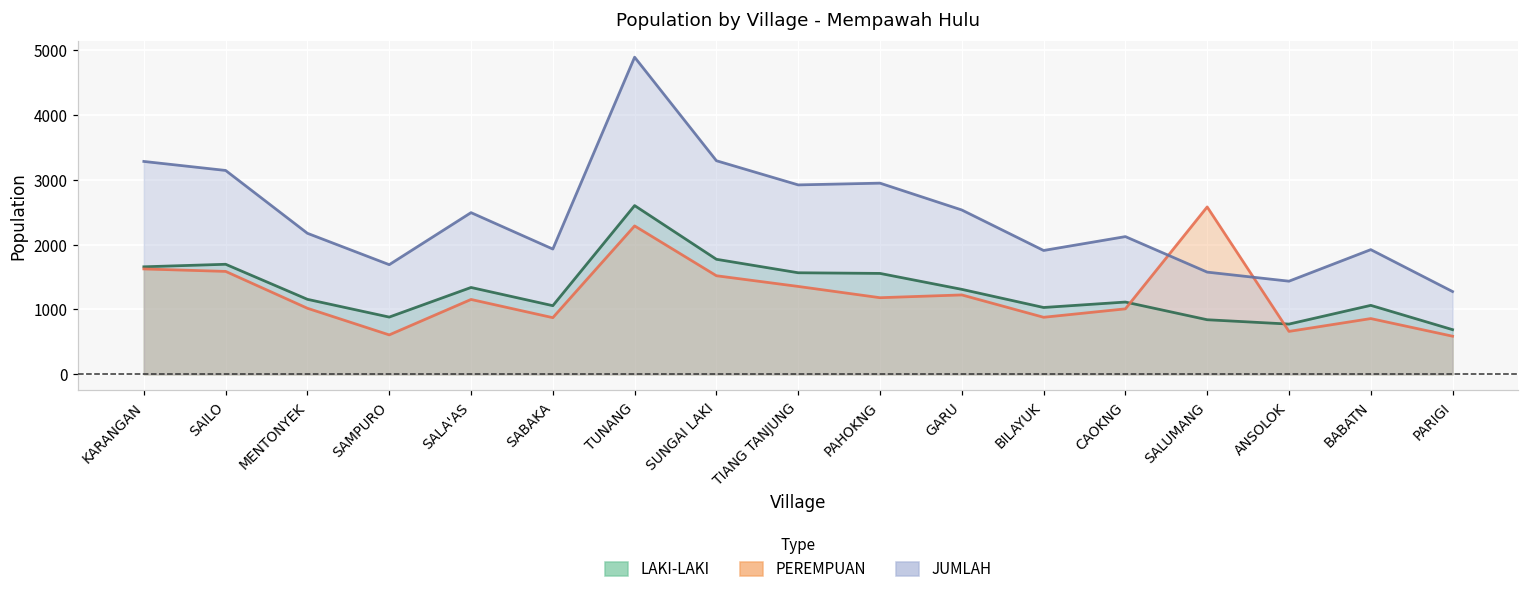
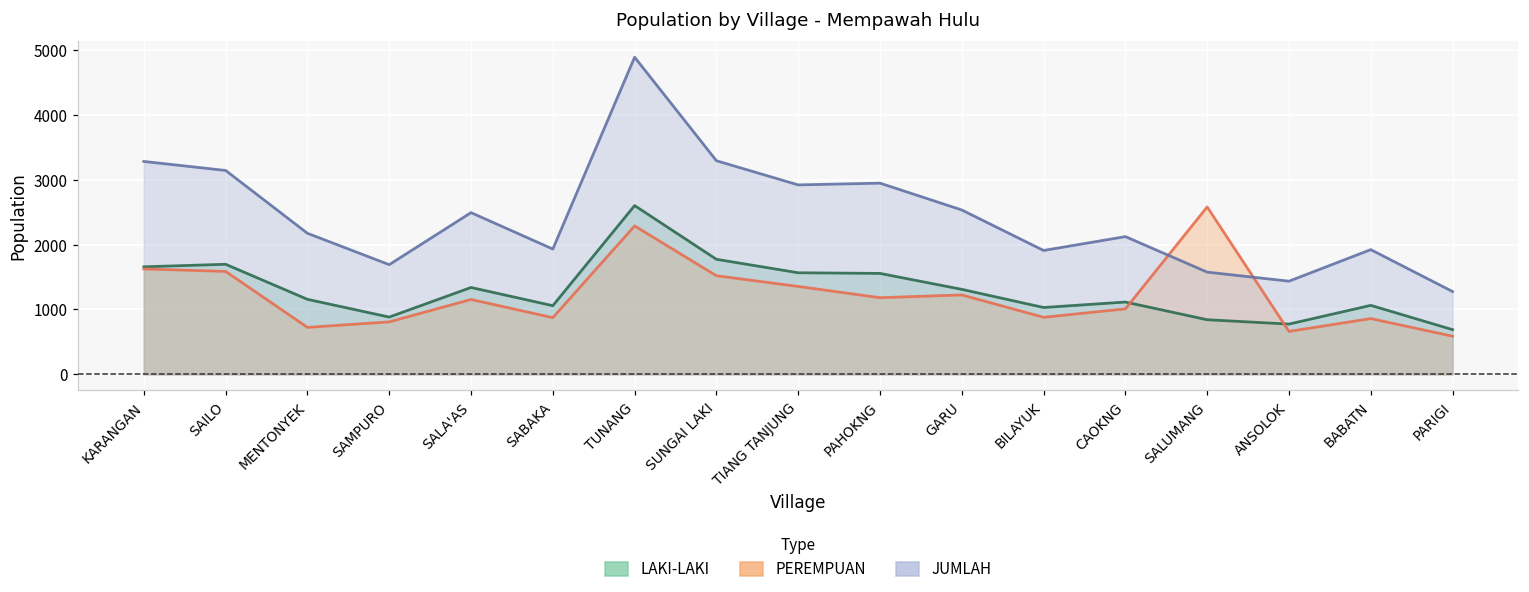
PEREMPUAN, MENTONYEK: 1000 -> 700
PEREMPUAN, SAMPURO: 600 -> 800
